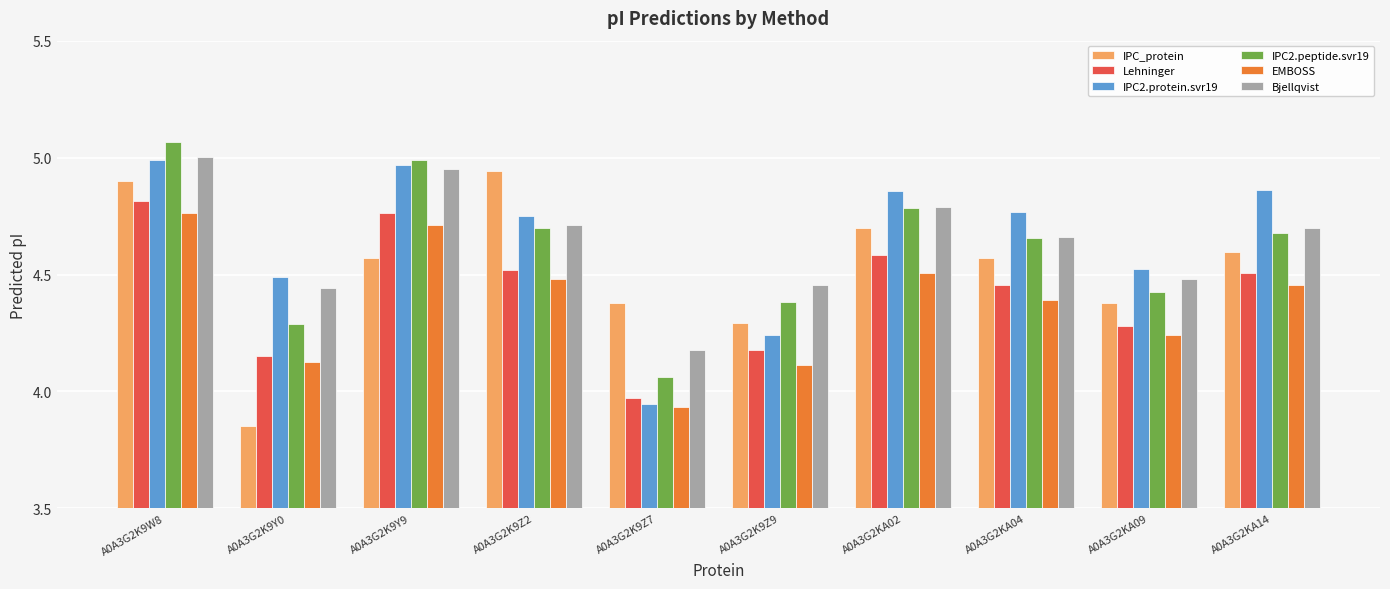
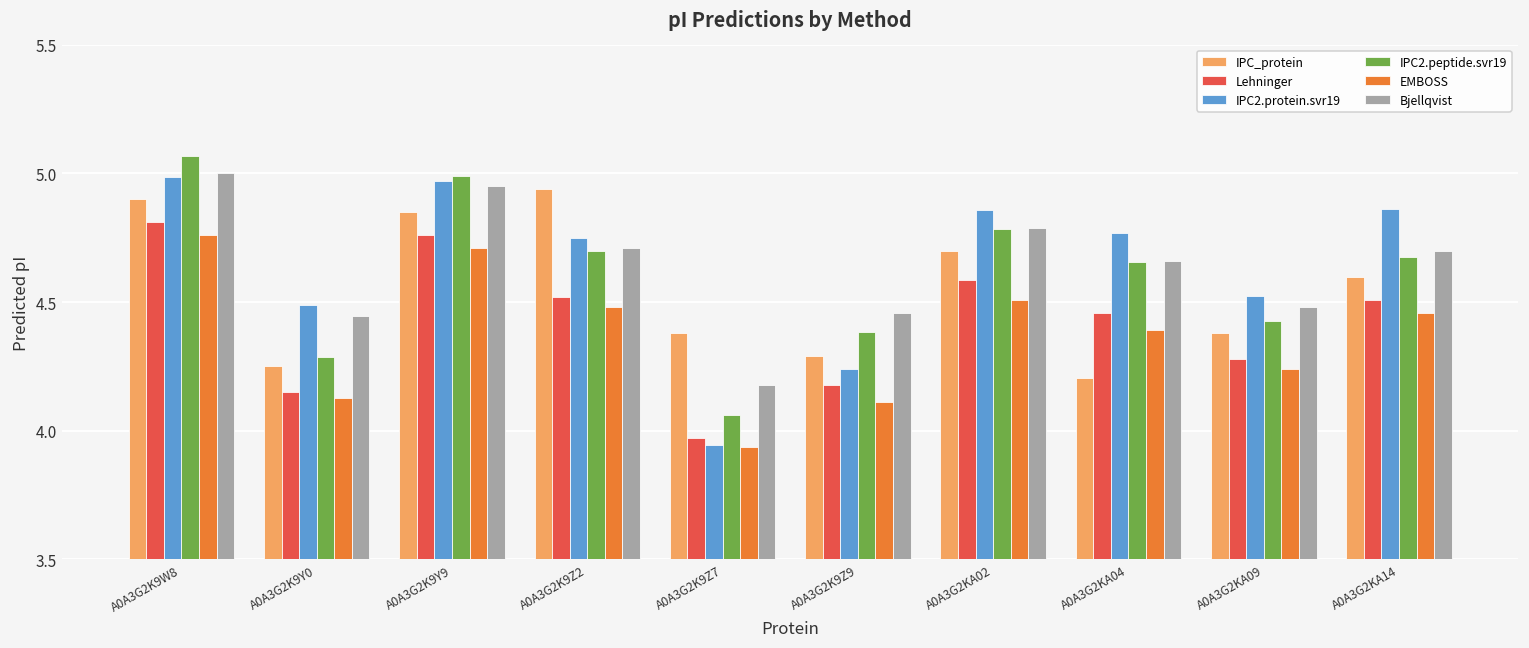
IPC_protein, A0A3G2K9Y0: 3.85 -> 4.25
IPC_protein, A0A3G2K9Y9: 4.57 -> 4.85
IPC_protein, A0A3G2KA04: 4.57 -> 4.20
